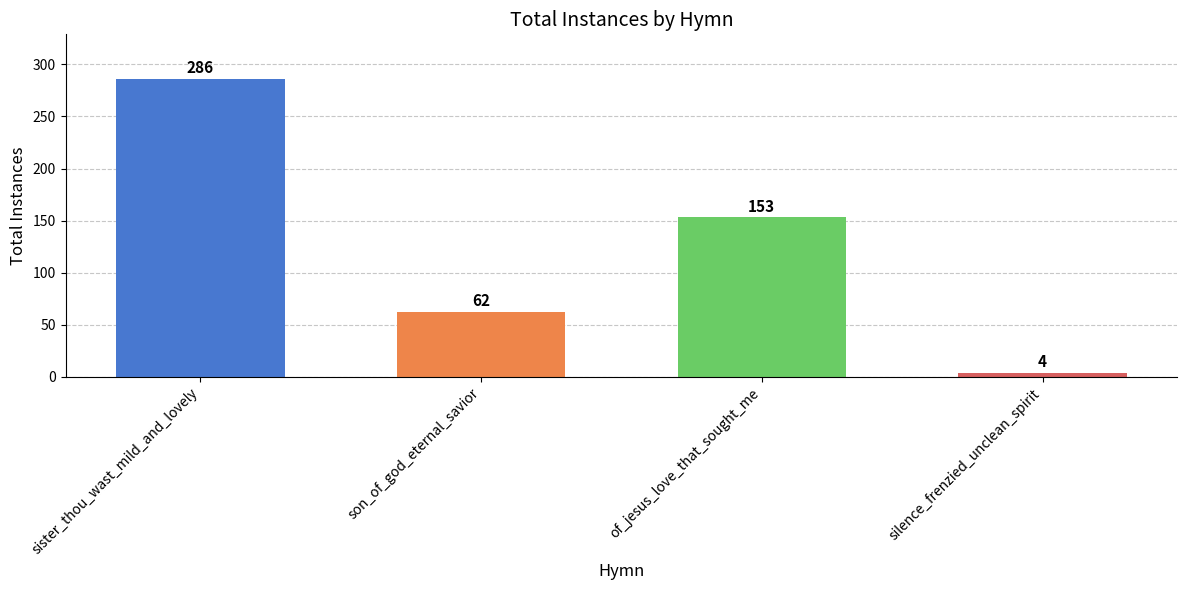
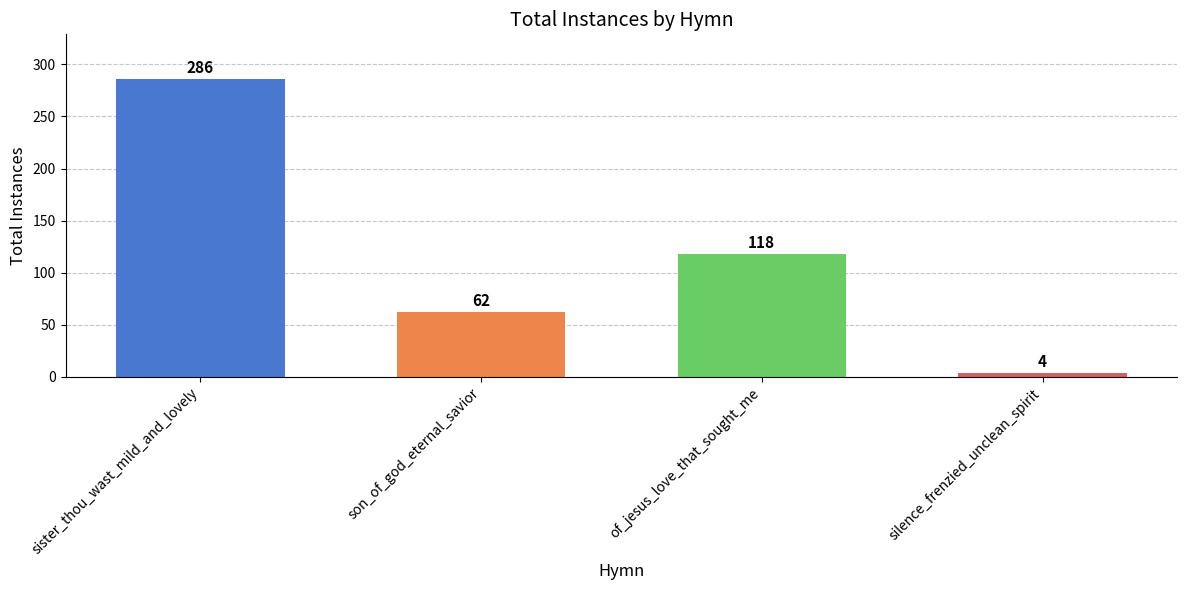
of_jesus_love_that_sought_me: 153 -> 118
